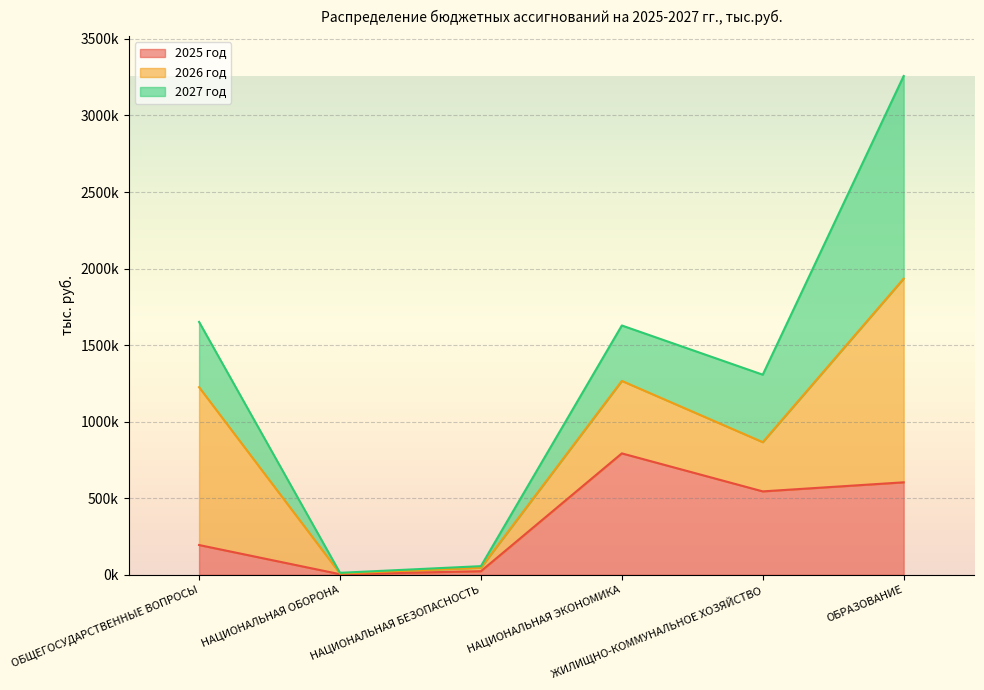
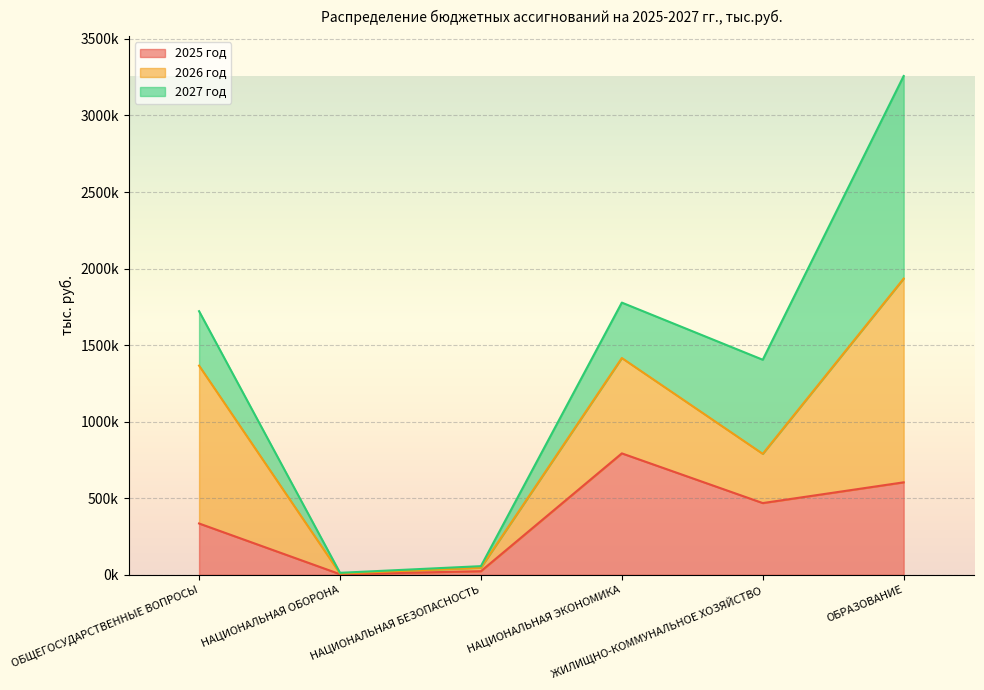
2025 год, ОБЩЕГОСУДАРСТВЕННЫЕ ВОПРОСЫ: 190000 -> 340000
2027 год, ОБЩЕГОСУДАРСТВЕННЫЕ ВОПРОСЫ: 430000 -> 360000
2026 год, НАЦИОНАЛЬНАЯ ЭКОНОМИКА: 470000 -> 620000
2025 год, ЖИЛИЩНО-КОММУНАЛЬНОЕ ХОЗЯЙСТВО: 540000 -> 470000
2027 год, ЖИЛИЩНО-КОММУНАЛЬНОЕ ХОЗЯЙСТВО: 440000 -> 610000
